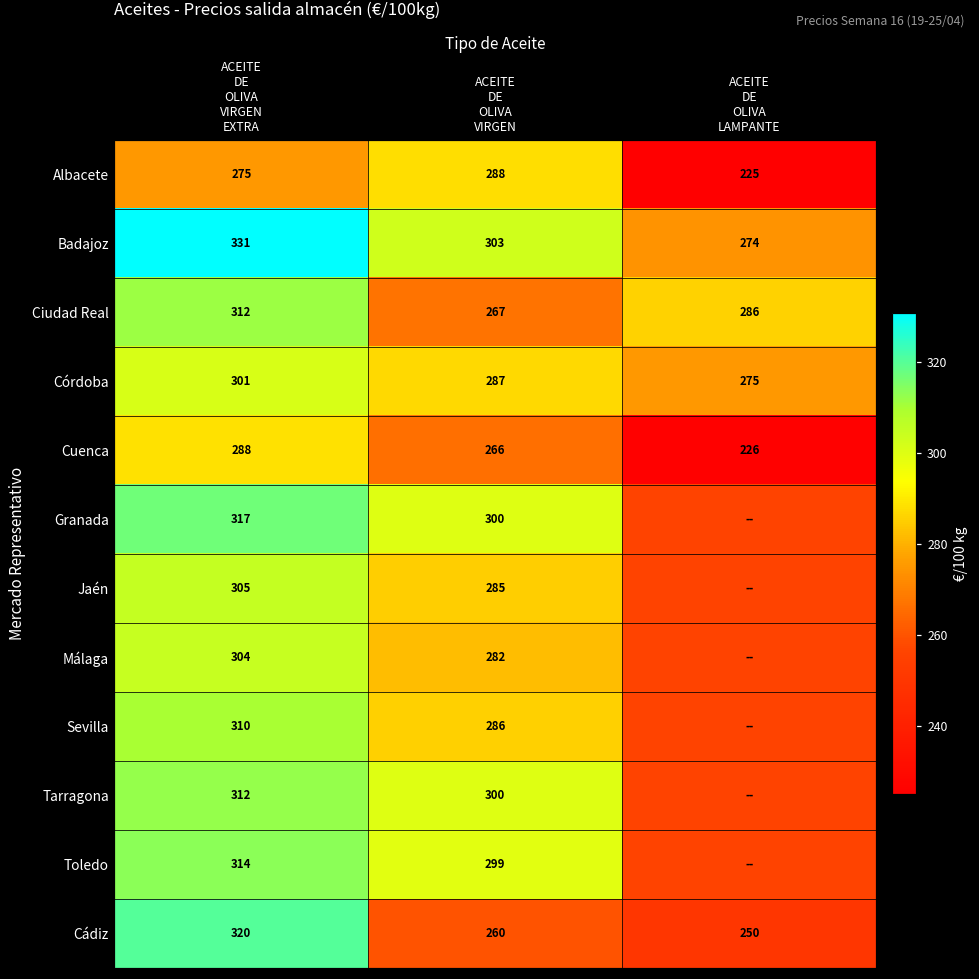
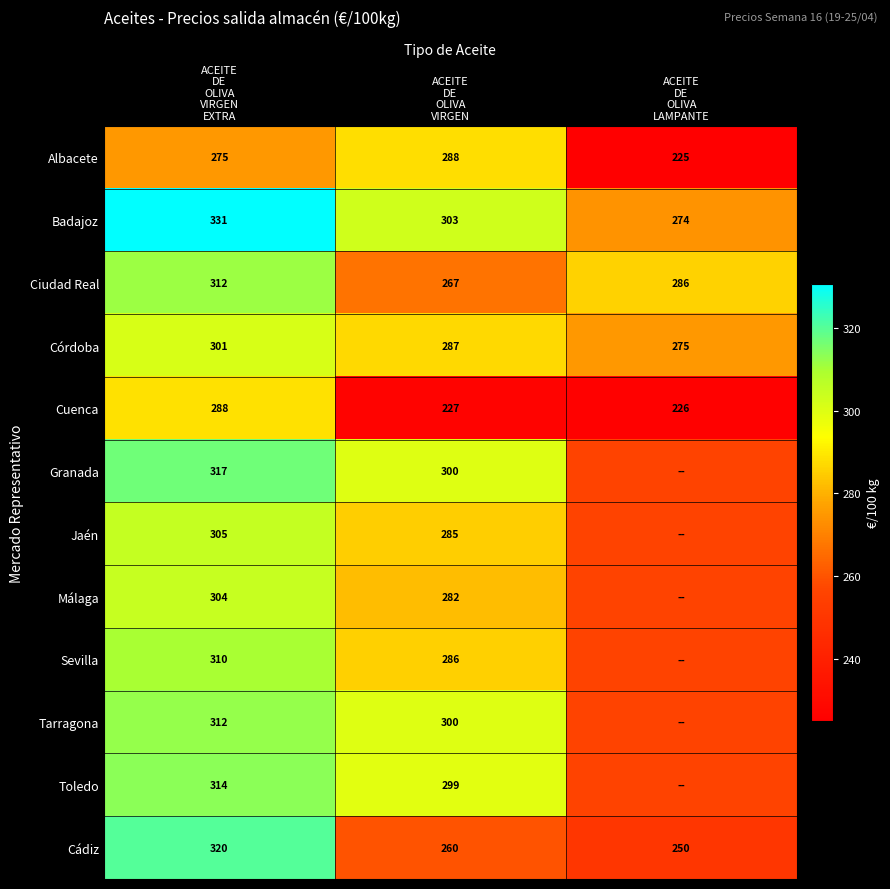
Cuenca, ACEITE DE OLIVA VIRGEN: 266 -> 227
